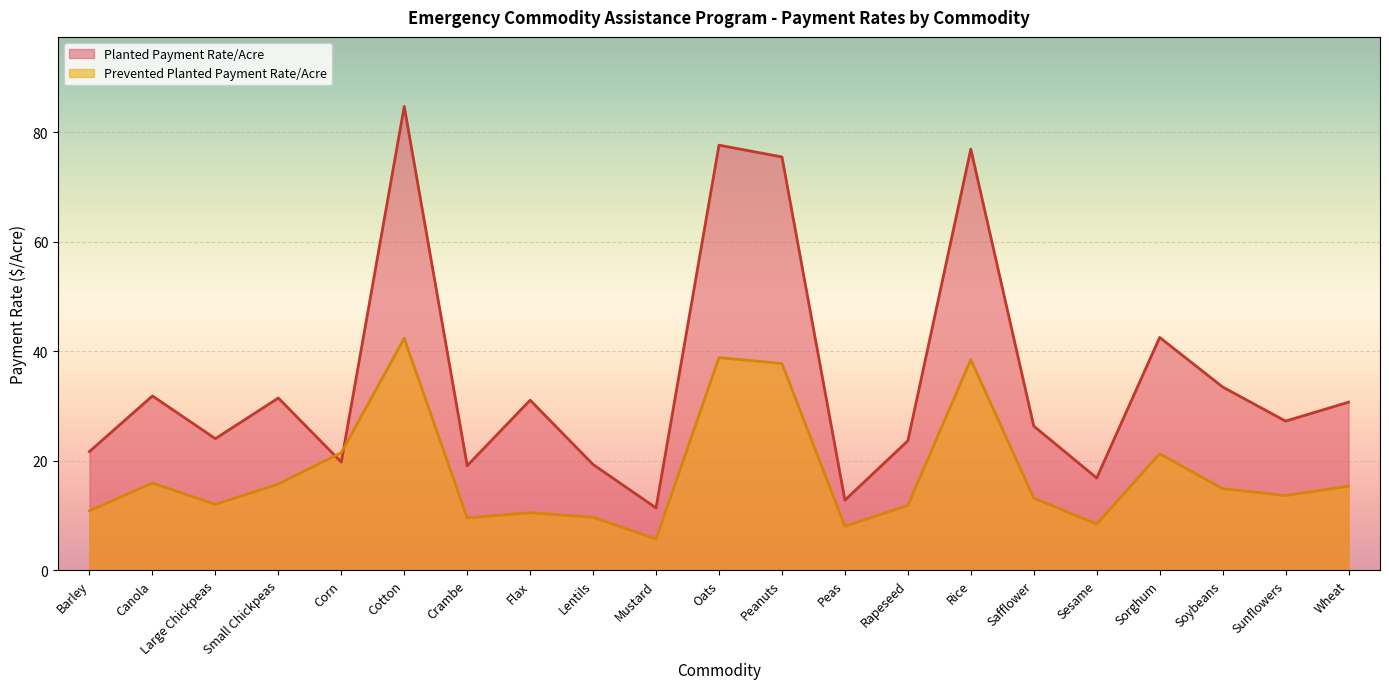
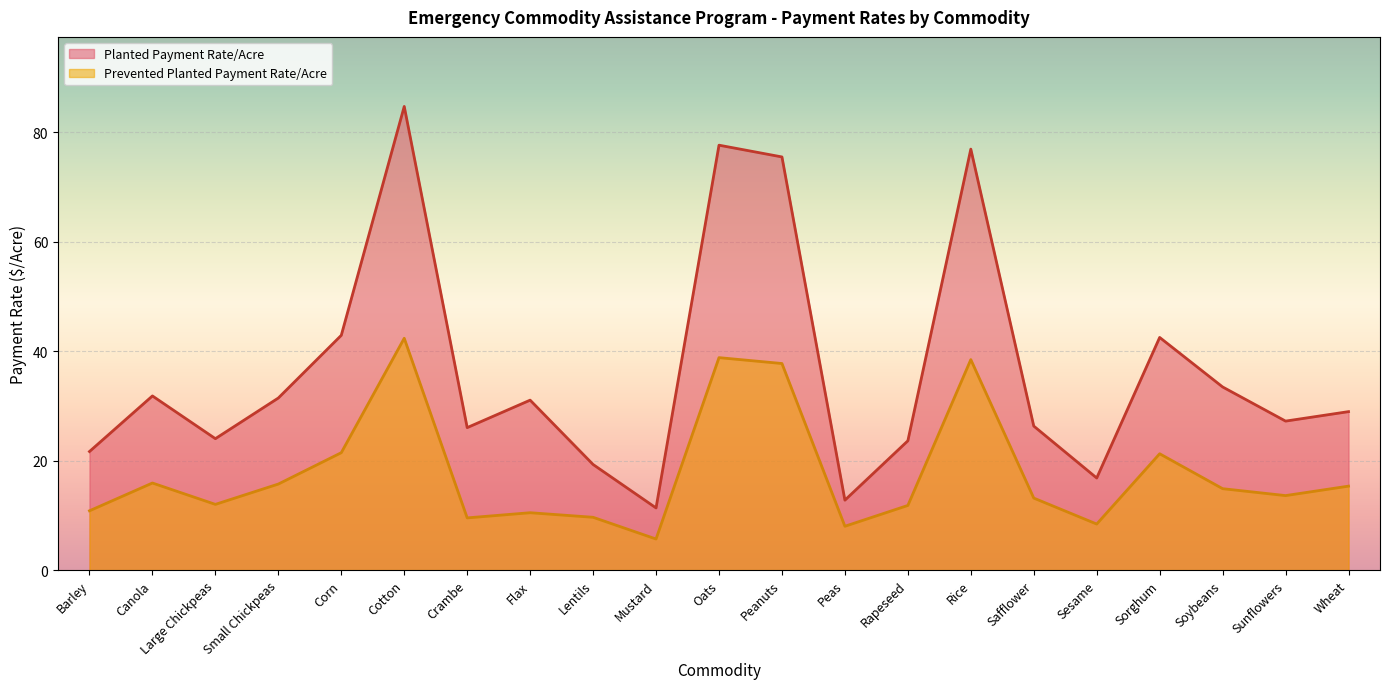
Planted Payment Rate/Acre, Corn: 20 -> 43
Planted Payment Rate/Acre, Crambe: 19 -> 26
Planted Payment Rate/Acre, Wheat: 31 -> 29
